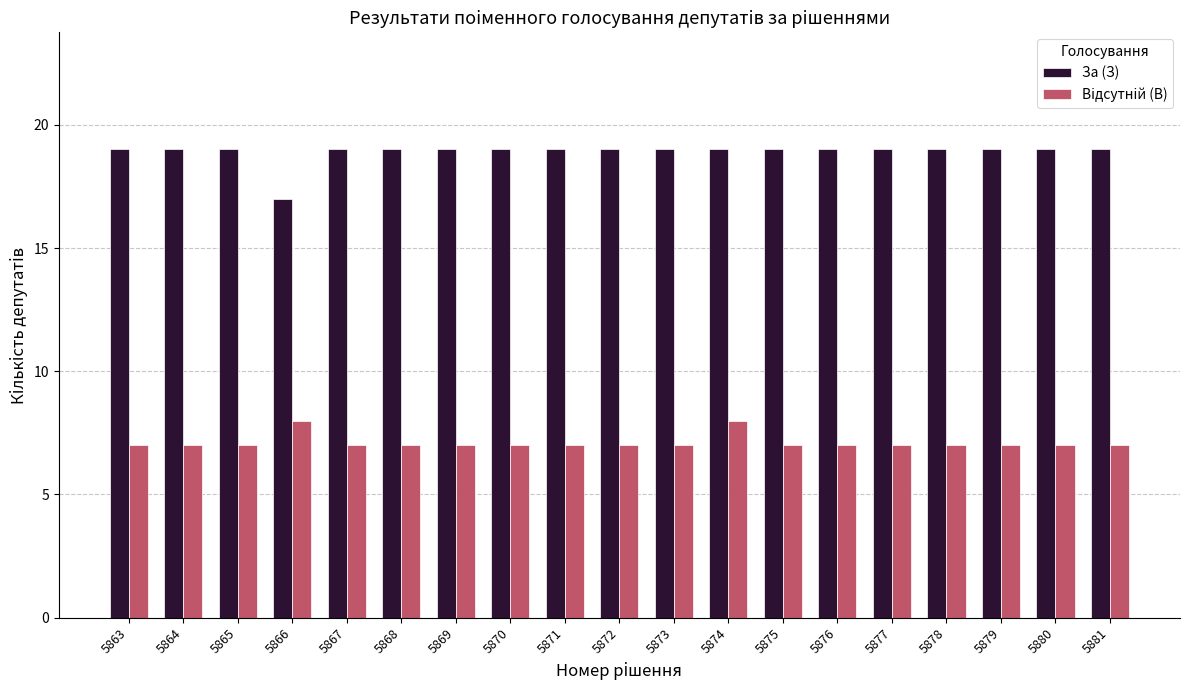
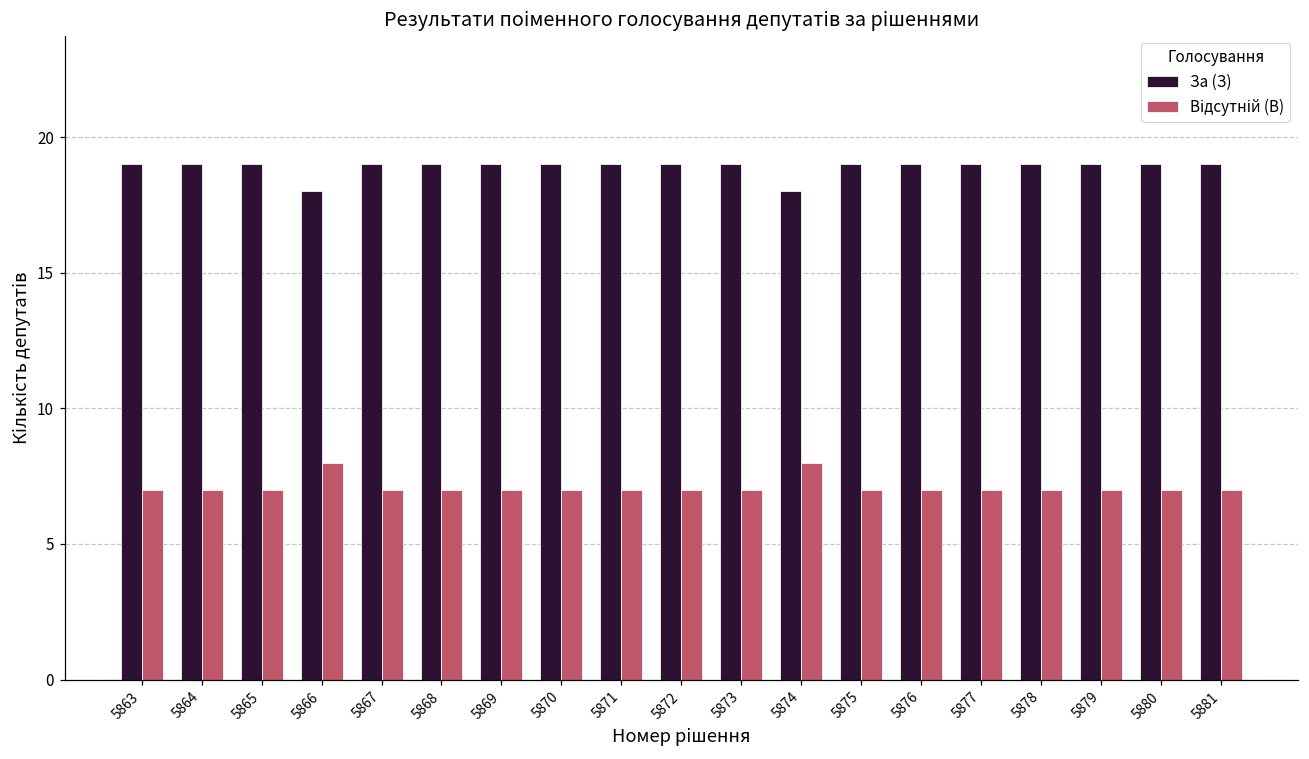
За (З), 5866: 17 -> 18
За (З), 5874: 19 -> 18
